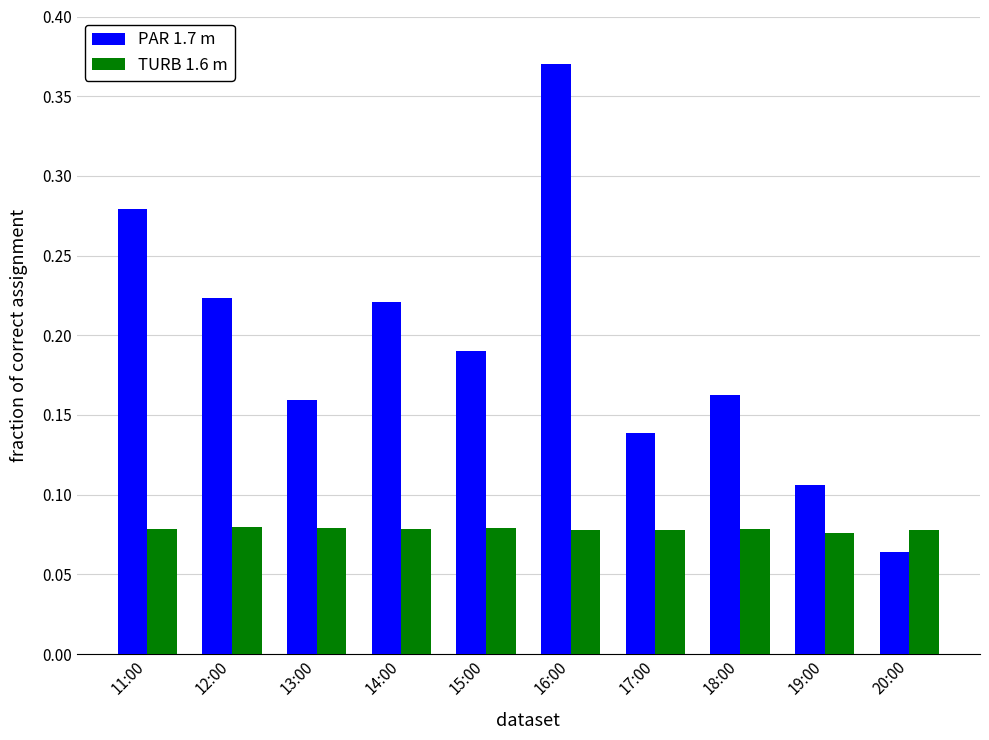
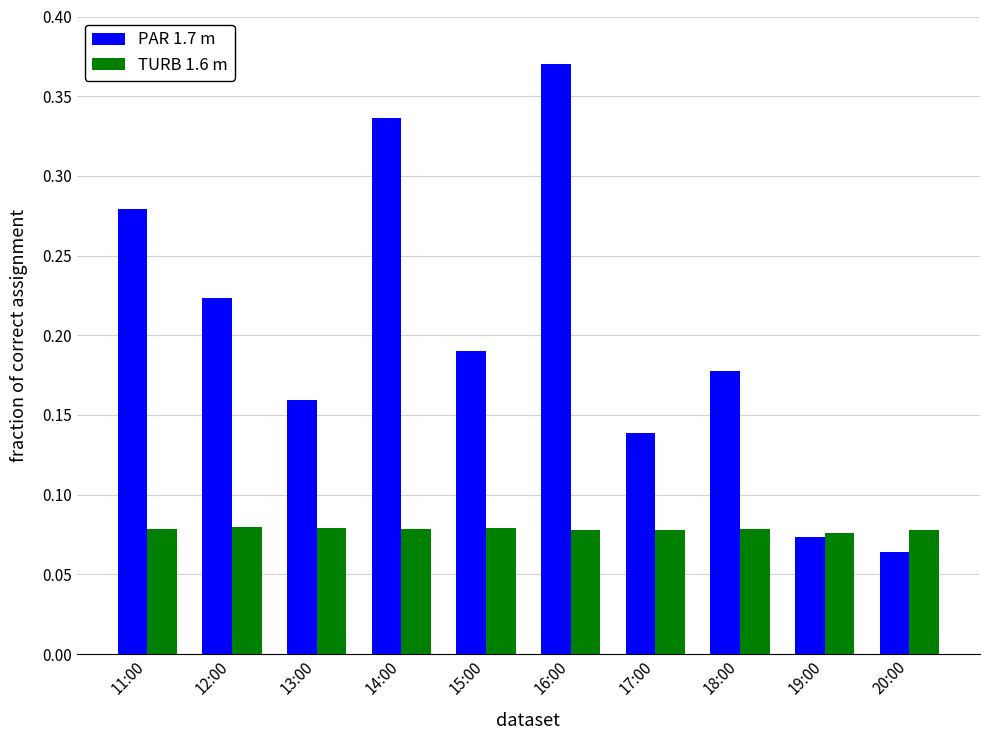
PAR 1.7 m, 14:00: 0.221 -> 0.336
PAR 1.7 m, 18:00: 0.162 -> 0.177
PAR 1.7 m, 19:00: 0.106 -> 0.074
